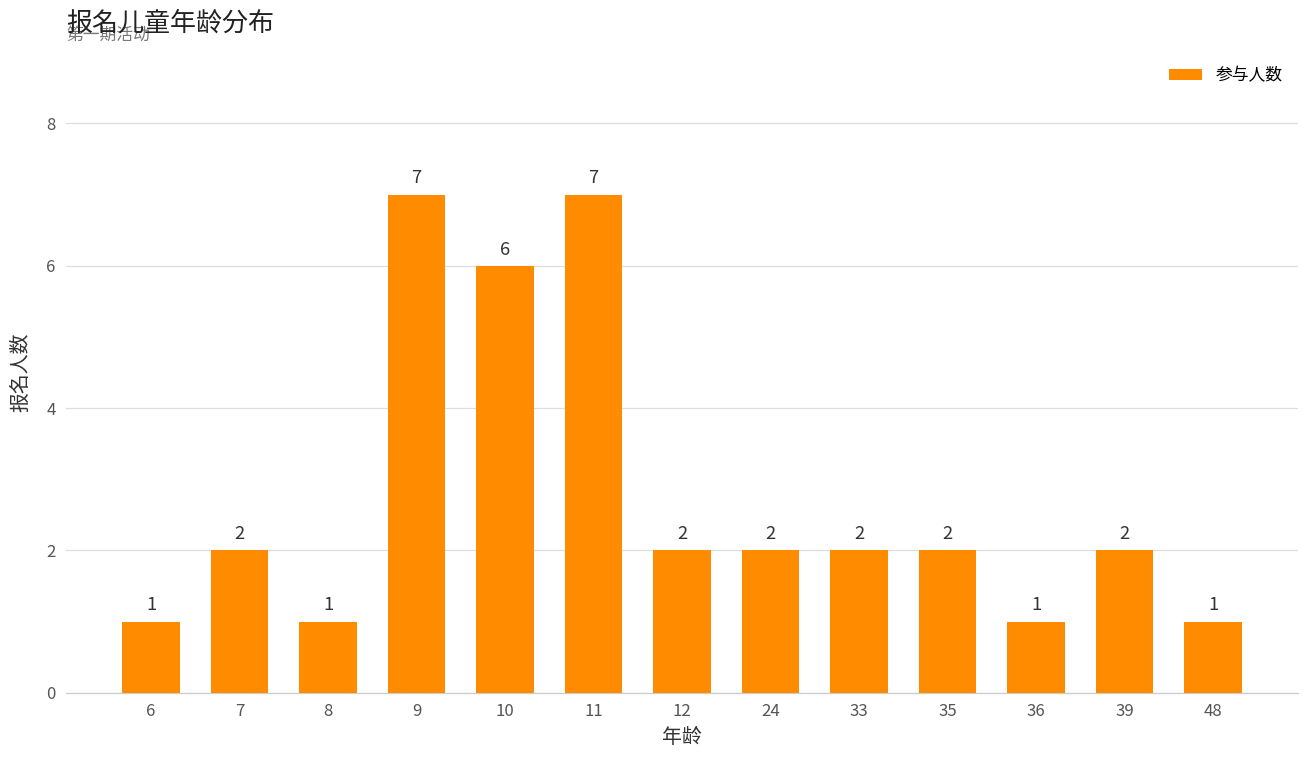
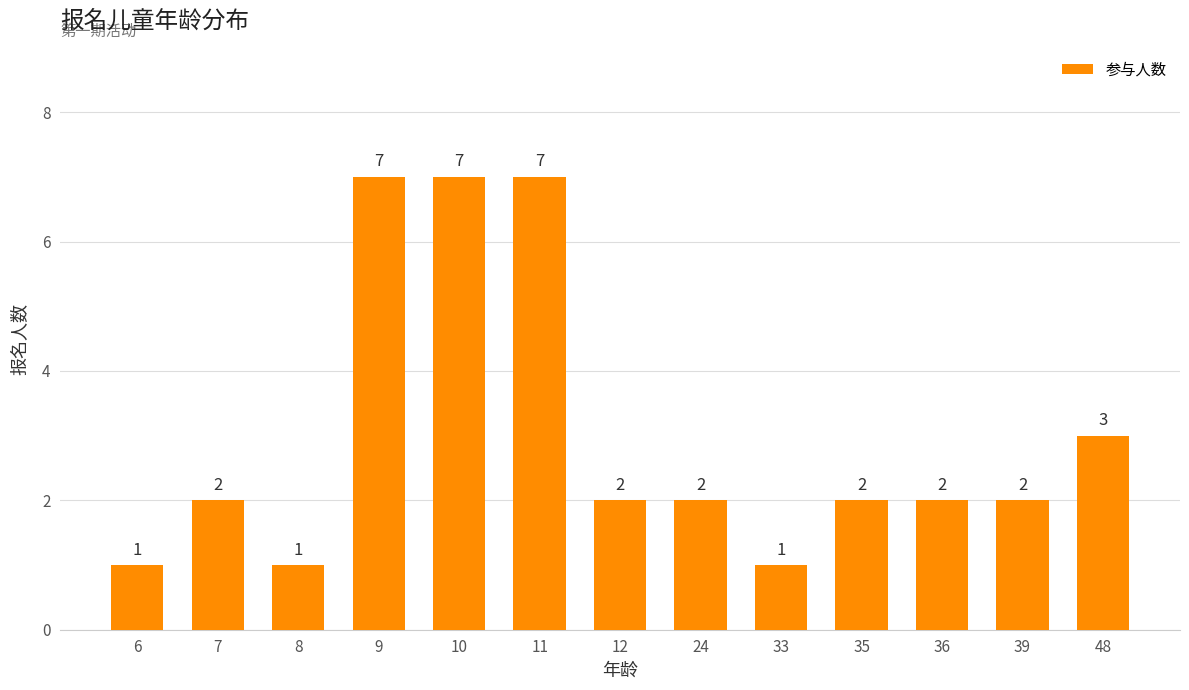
10: 6 -> 7
33: 2 -> 1
36: 1 -> 2
48: 1 -> 3
